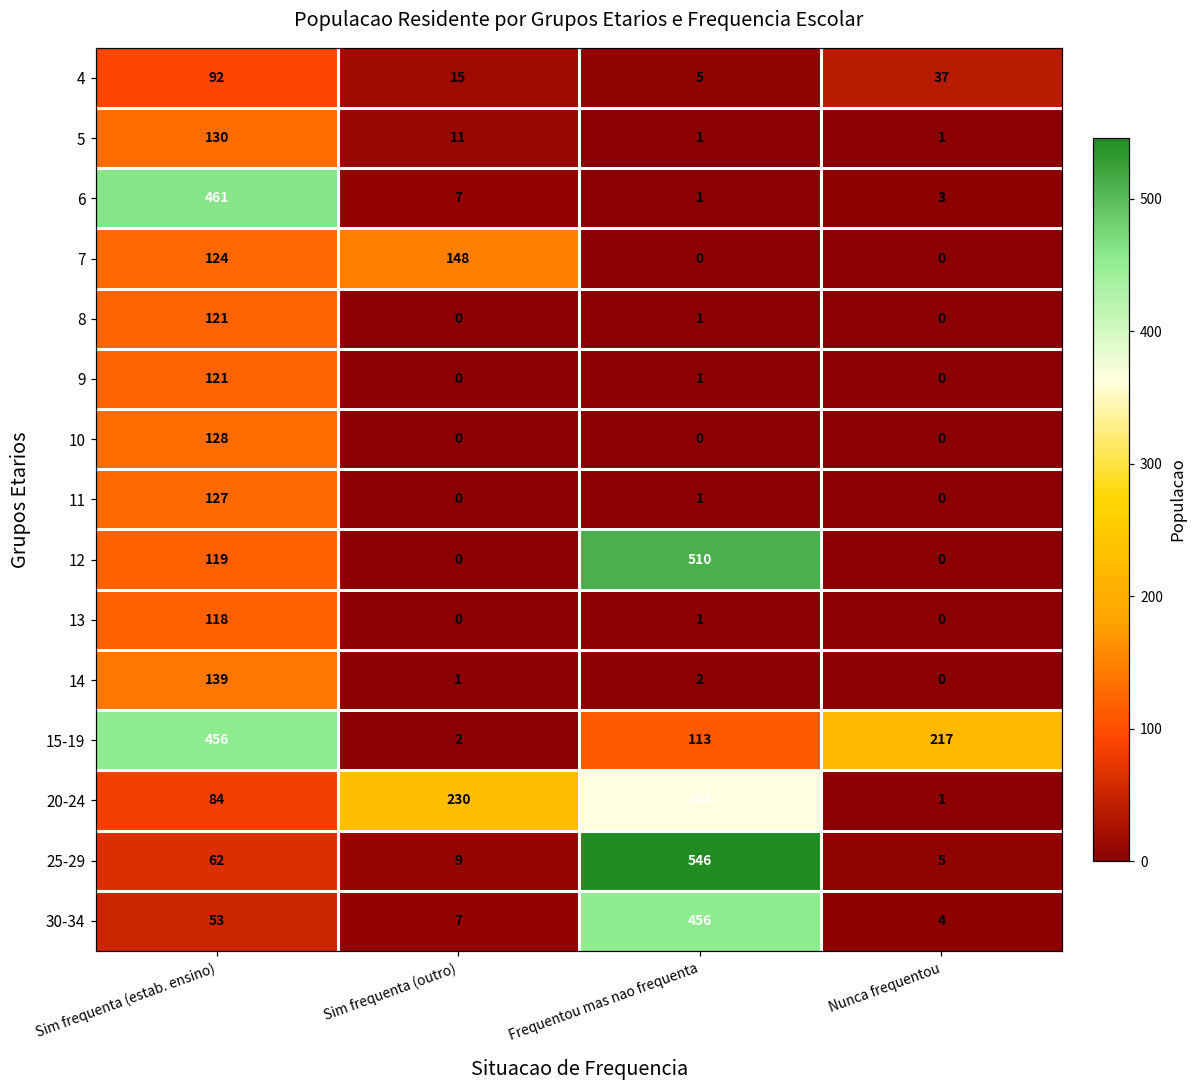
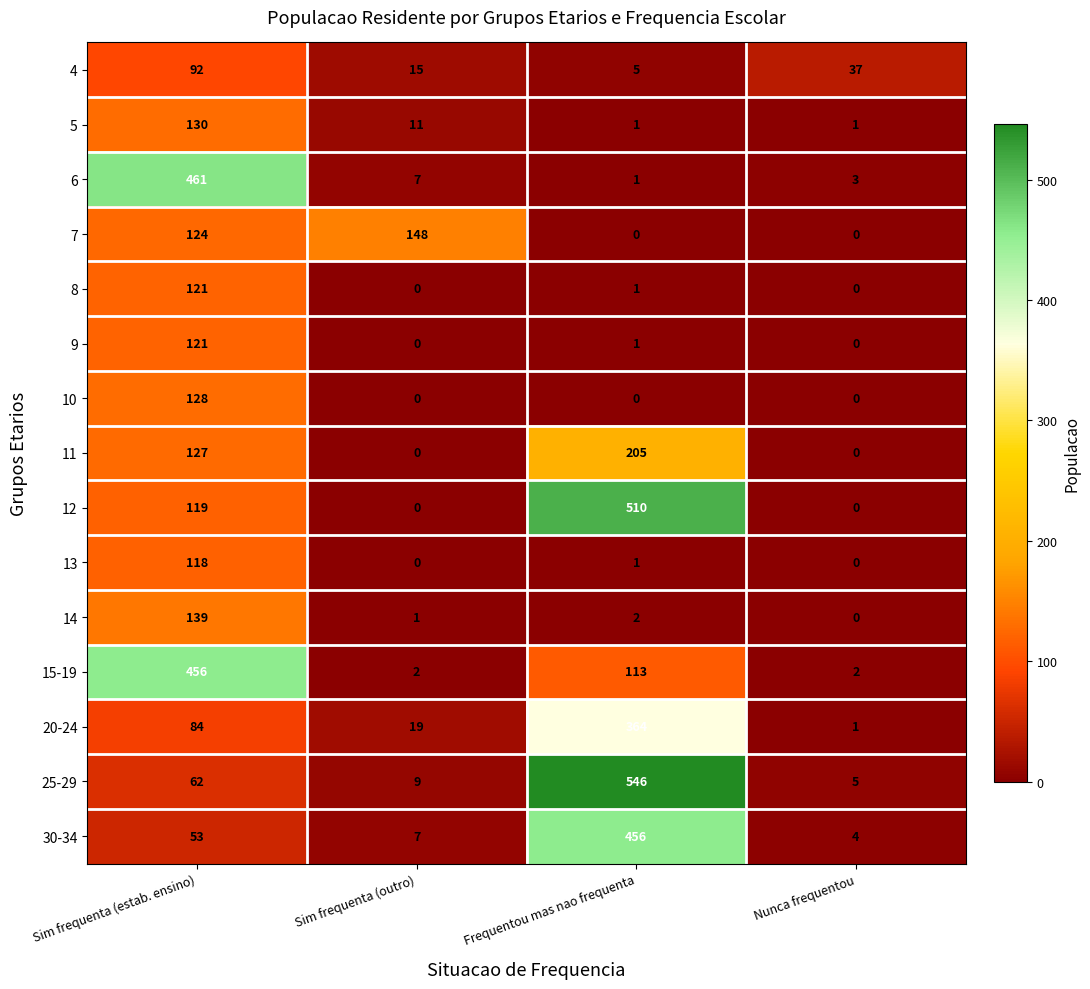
11, Frequentou mas nao frequenta: 1 -> 205
15-19, Nunca frequentou: 217 -> 2
20-24, Sim frequenta (outro): 230 -> 19
